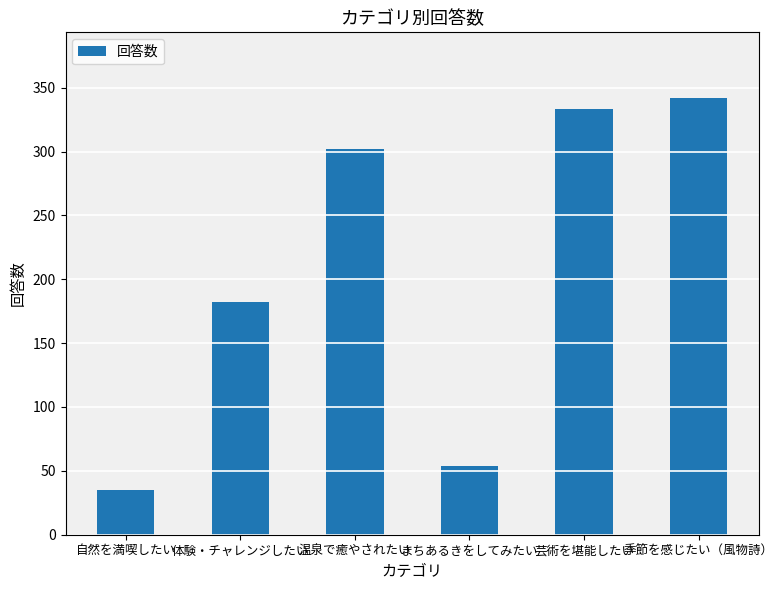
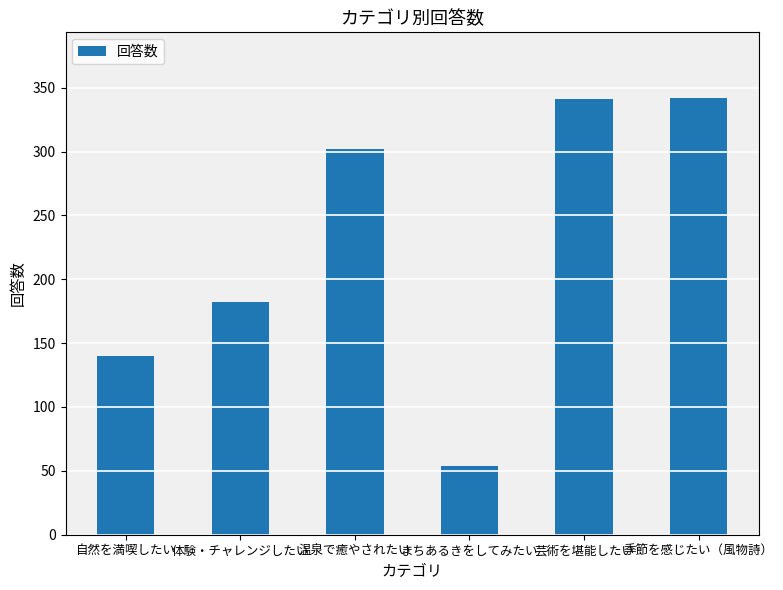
自然を満喫したい: 35 -> 140
芸術を堪能したい: 333 -> 341
